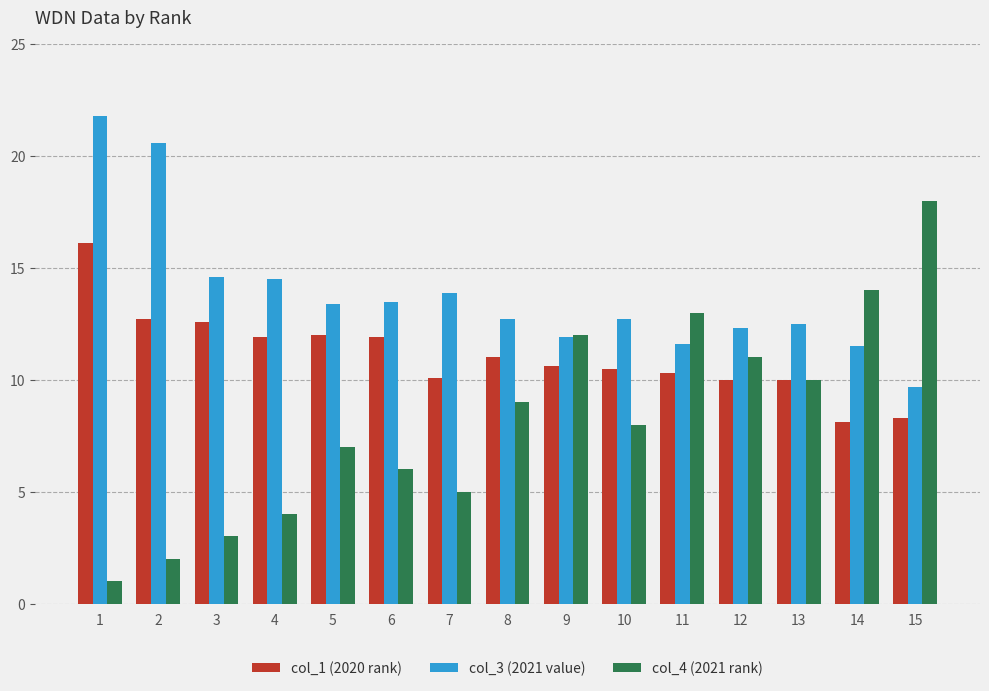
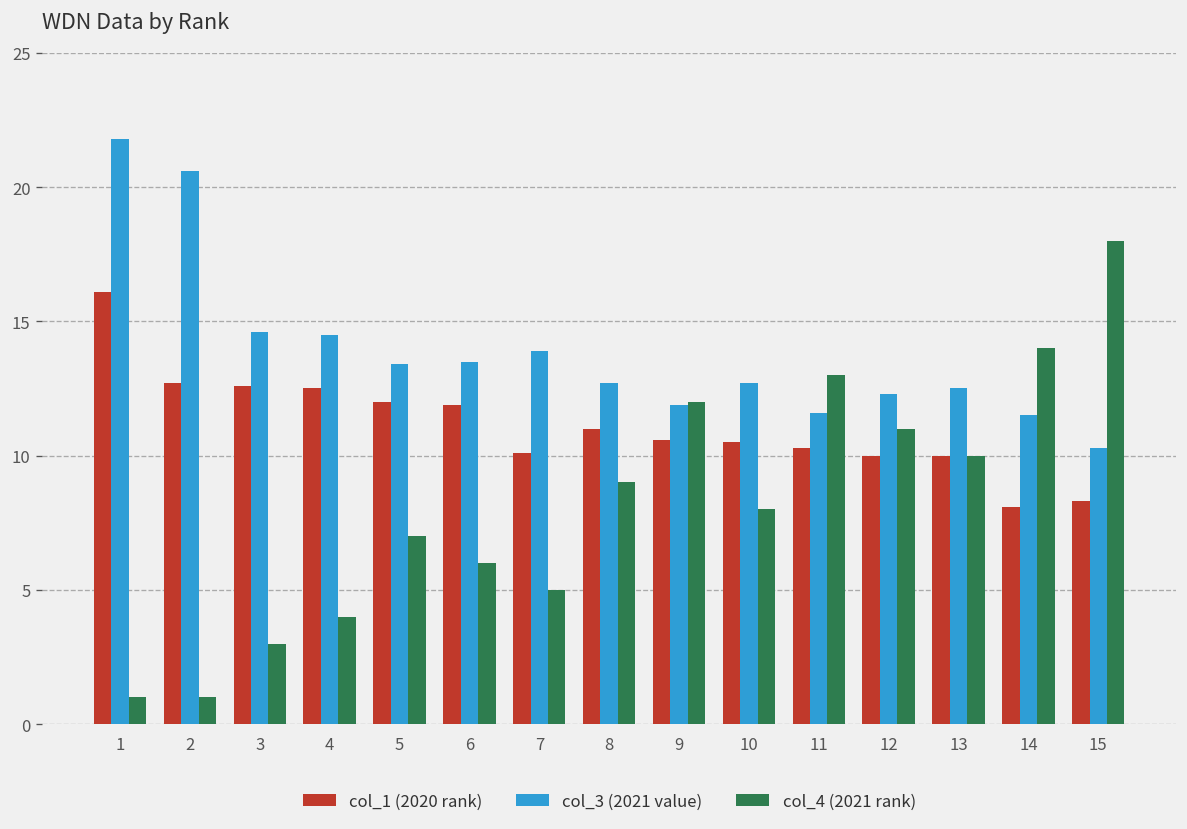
col_4 (2021 rank), 2: 2 -> 1
col_1 (2020 rank), 4: 11.9 -> 12.5
col_3 (2021 value), 15: 9.7 -> 10.3
